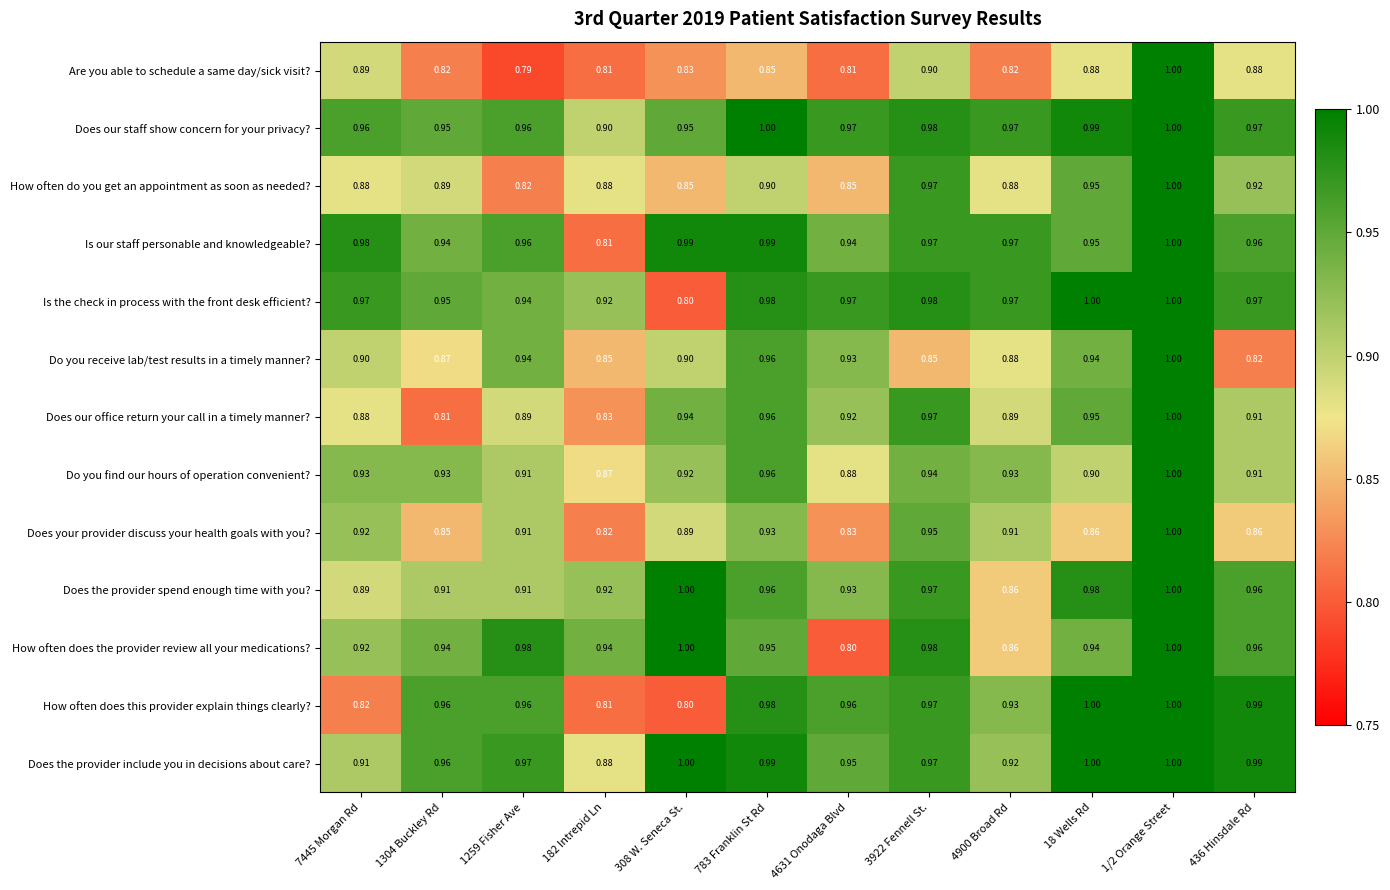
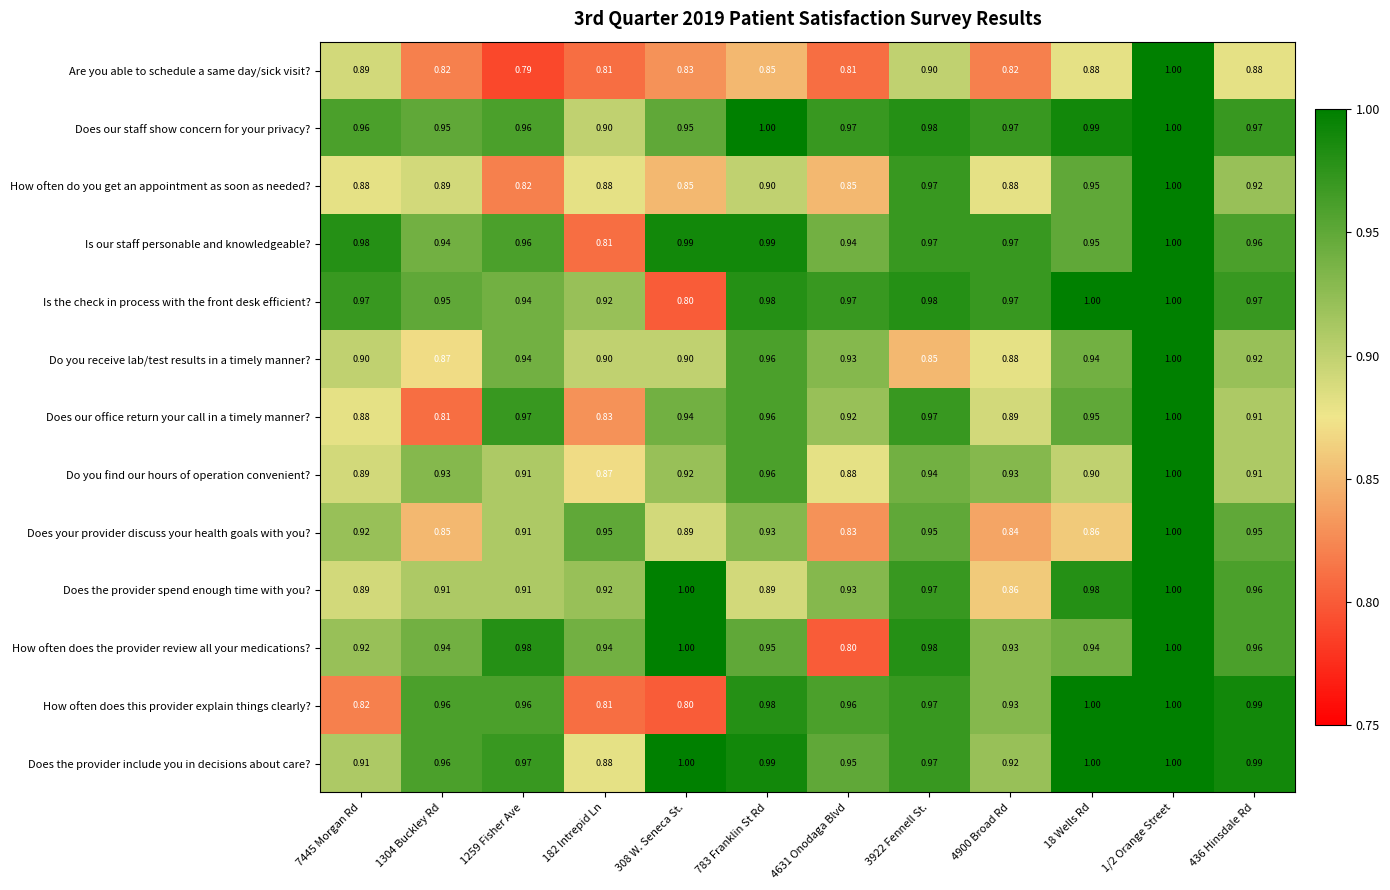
Do you receive lab/test results in a timely manner?, 182 Intrepid Ln: 0.85 -> 0.90
Do you receive lab/test results in a timely manner?, 436 Hinsdale Rd: 0.82 -> 0.92
Does our office return your call in a timely manner?, 1259 Fisher Ave: 0.89 -> 0.97
Do you find our hours of operation convenient?, 7445 Morgan Rd: 0.93 -> 0.89
Does your provider discuss your health goals with you?, 182 Intrepid Ln: 0.82 -> 0.95
Does your provider discuss your health goals with you?, 4900 Broad Rd: 0.91 -> 0.84
Does your provider discuss your health goals with you?, 436 Hinsdale Rd: 0.86 -> 0.95
Does the provider spend enough time with you?, 783 Franklin St Rd: 0.96 -> 0.89
How often does the provider review all your medications?, 4900 Broad Rd: 0.86 -> 0.93
